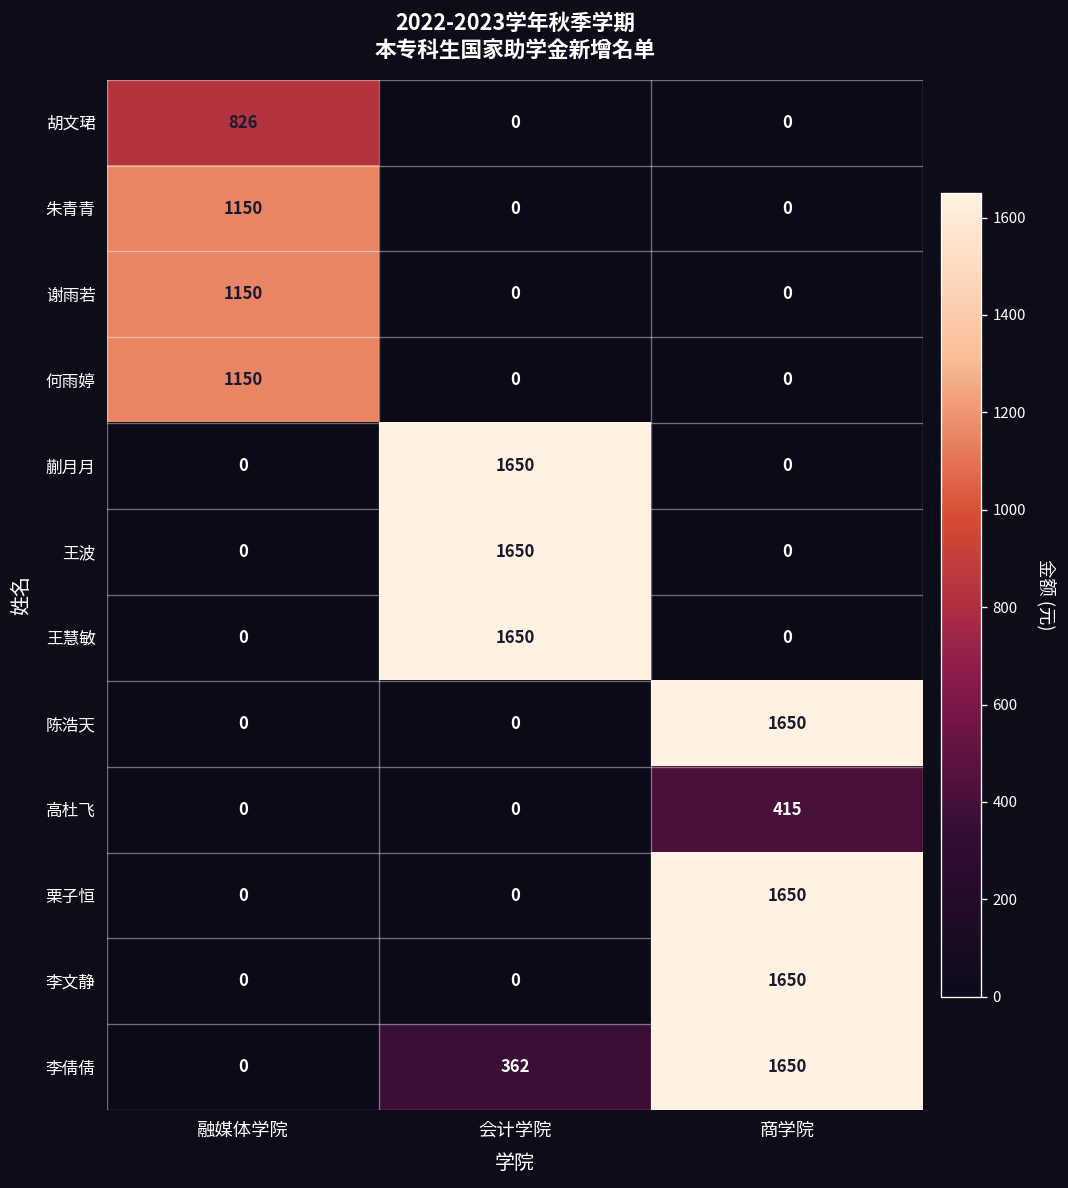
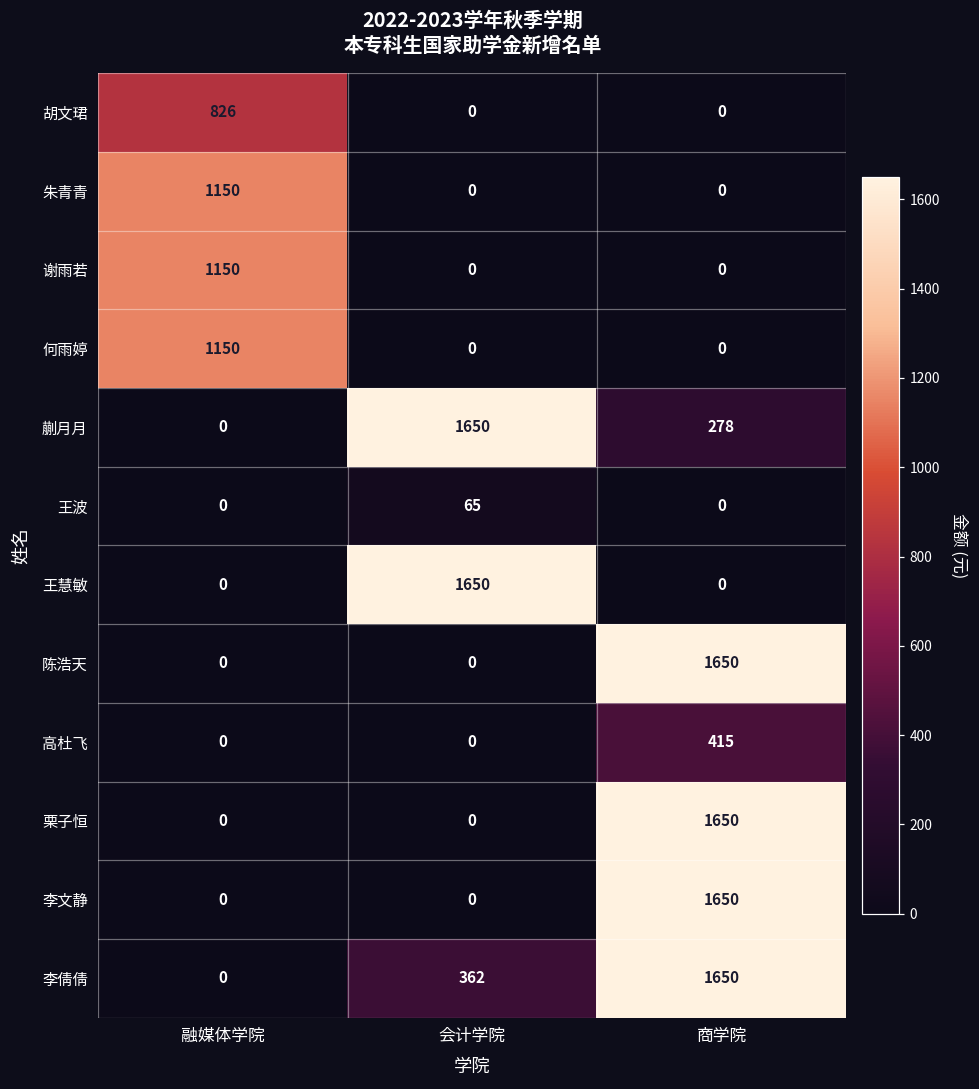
蒯月月, 商学院: 0 -> 278
王波, 会计学院: 1650 -> 65
